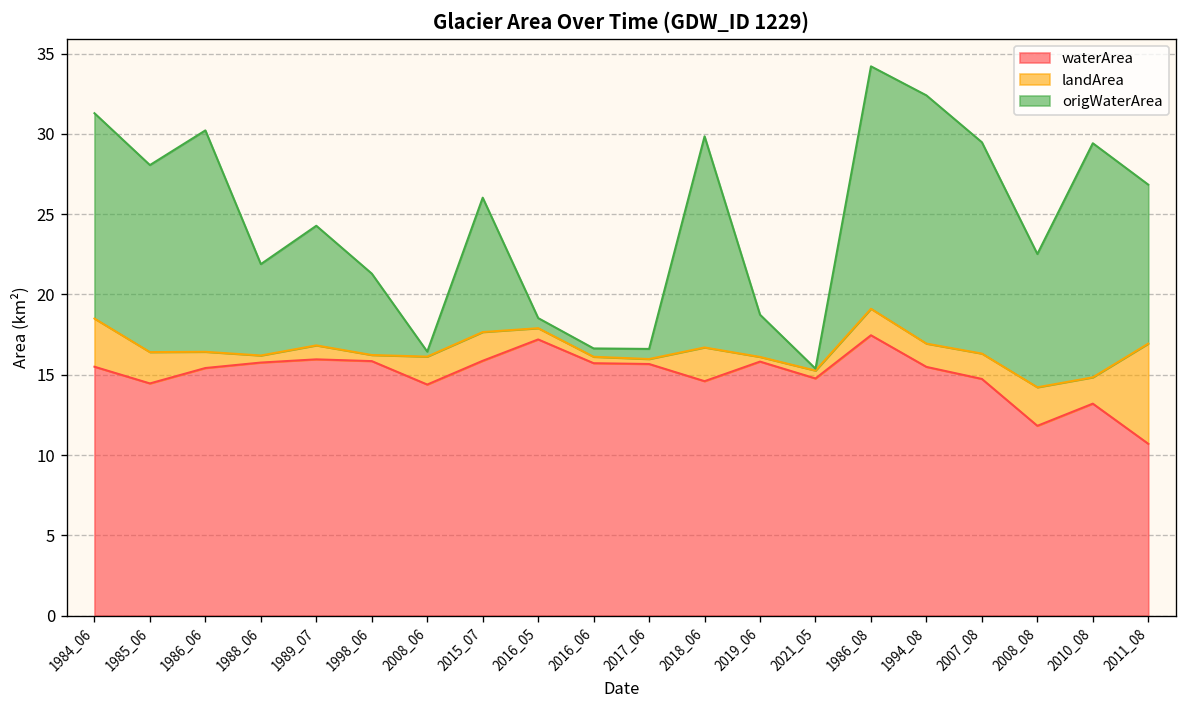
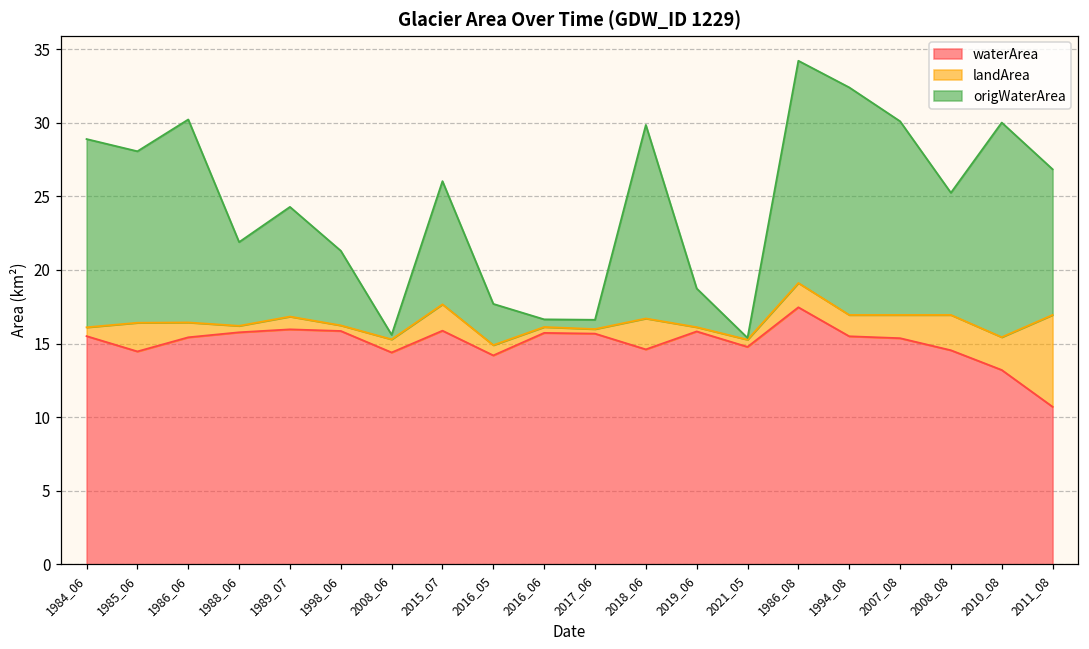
landArea, 1984_06: 3.0 -> 0.6
landArea, 2008_06: 1.7 -> 0.9
waterArea, 2016_05: 17.2 -> 14.2
origWaterArea, 2016_05: 0.6 -> 2.8
waterArea, 2007_08: 14.7 -> 15.4
waterArea, 2008_08: 11.8 -> 14.5
landArea, 2010_08: 1.6 -> 2.2
